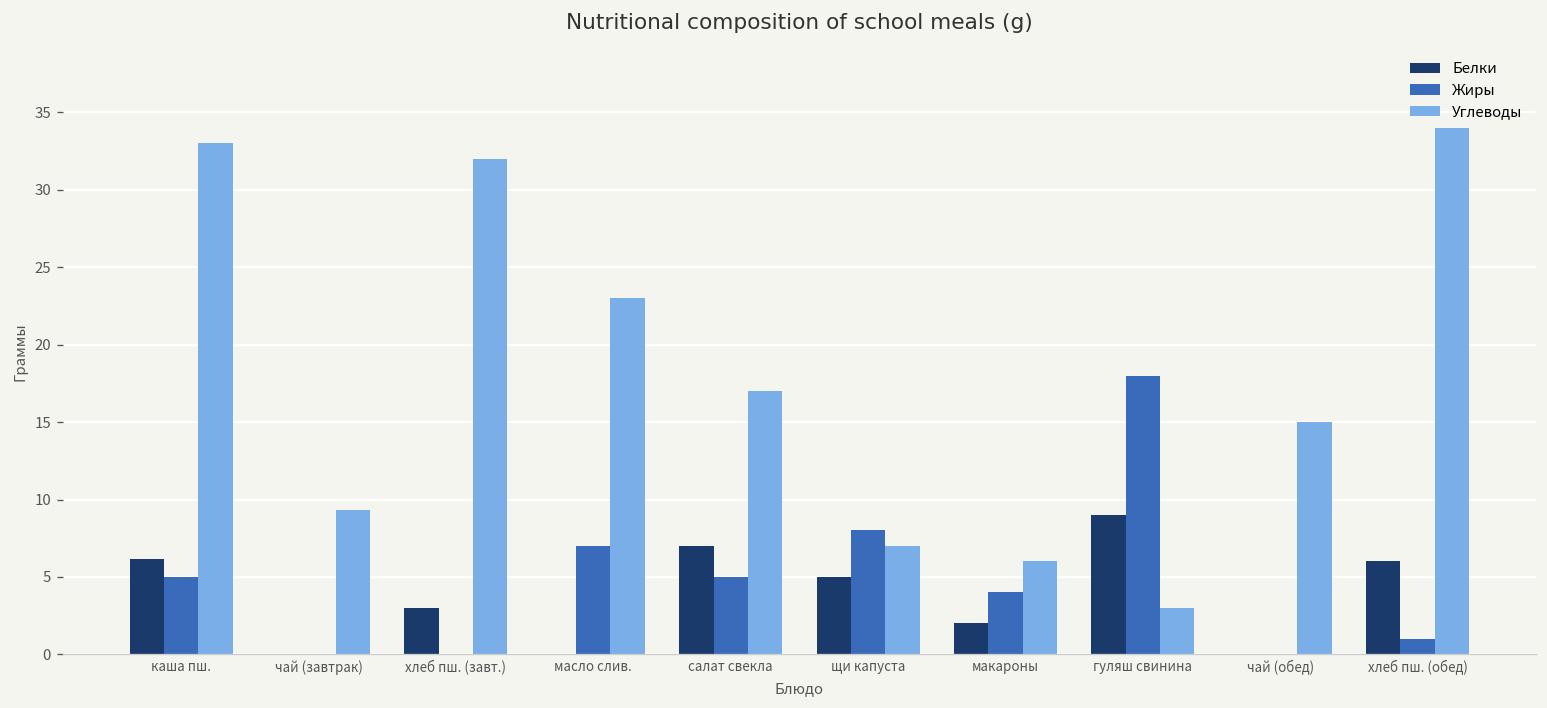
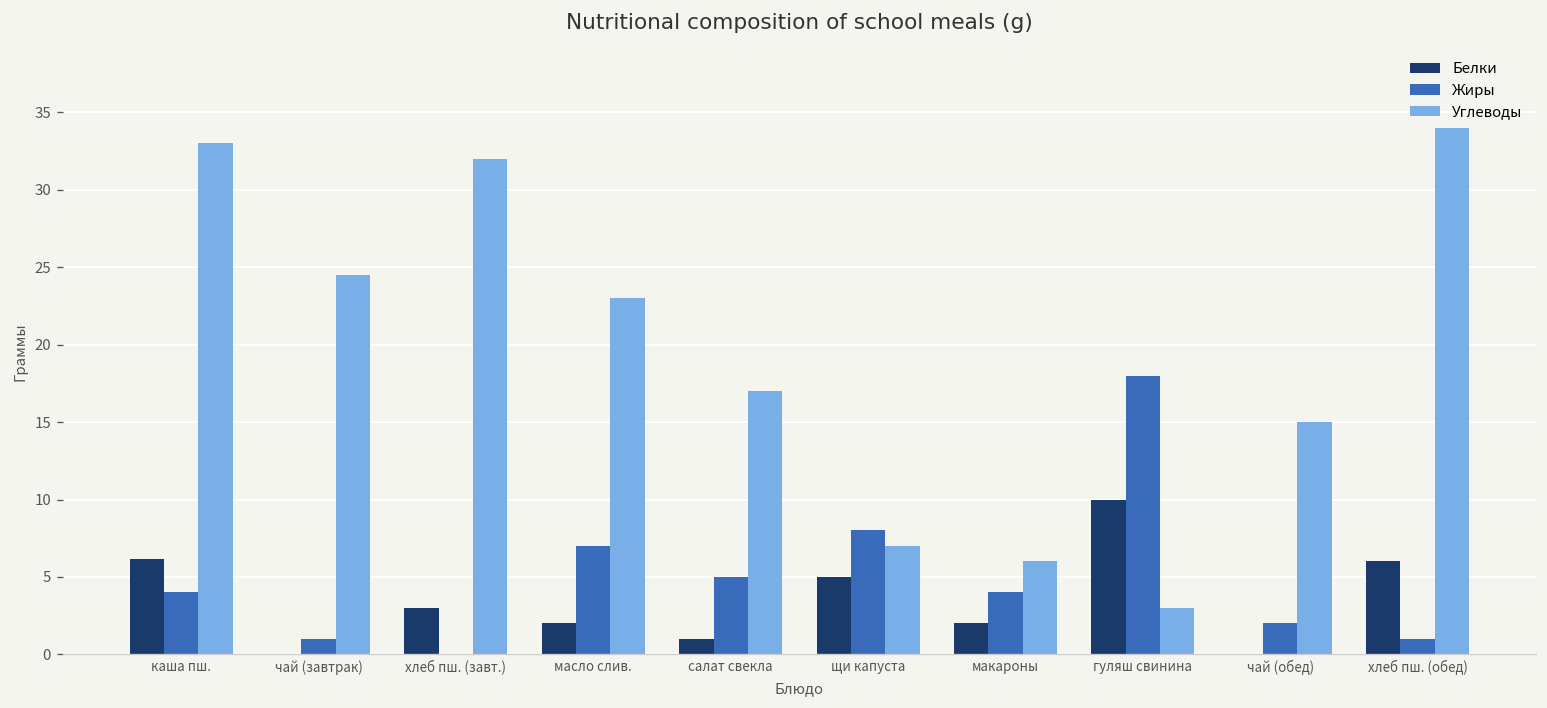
Жиры, каша пш.: 5 -> 4
Жиры, чай (завтрак): 0 -> 1
Углеводы, чай (завтрак): 9.3 -> 24.5
Белки, масло слив.: 0 -> 2
Белки, салат свекла: 7 -> 1
Белки, гуляш свинина: 9 -> 10
Жиры, чай (обед): 0 -> 2
